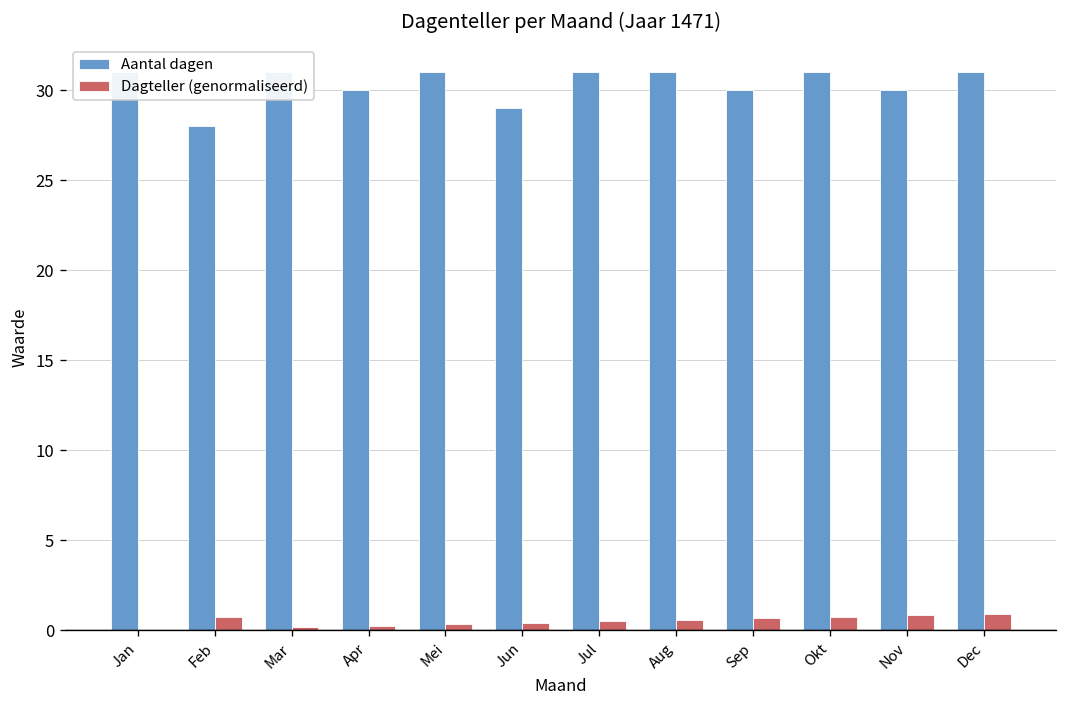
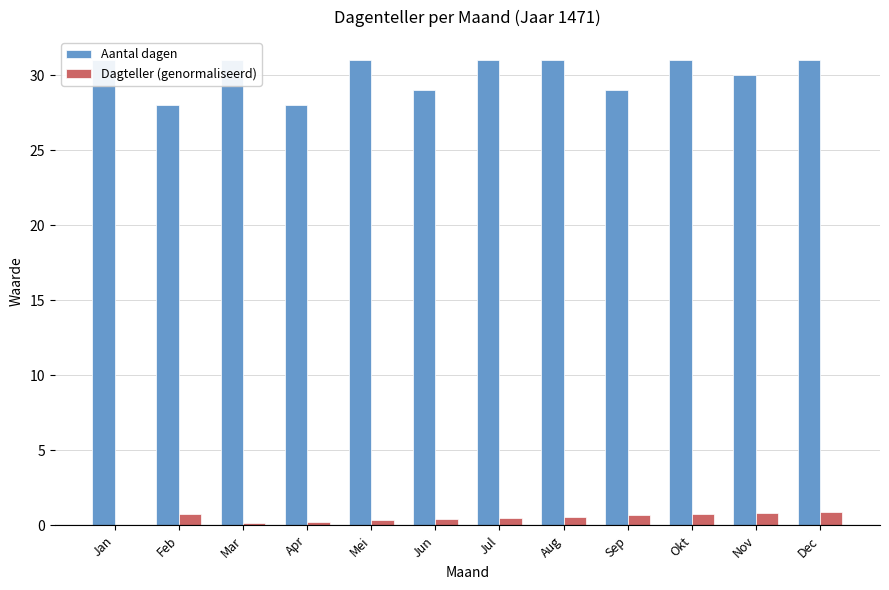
Aantal dagen, Apr: 30 -> 28
Aantal dagen, Sep: 30 -> 29
